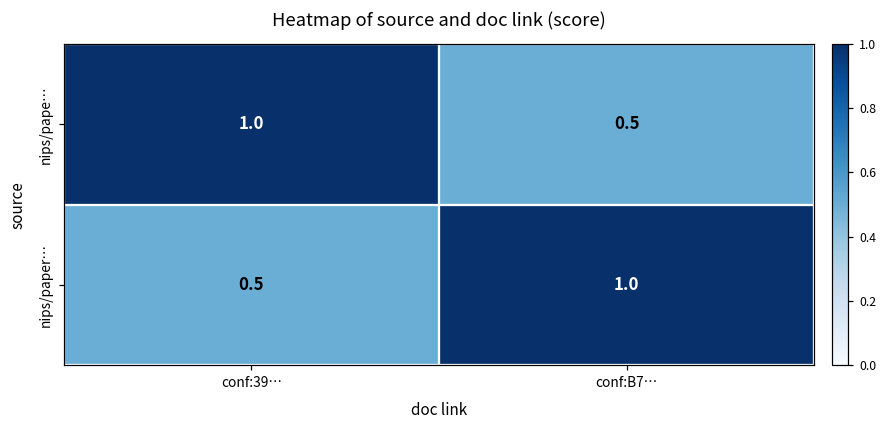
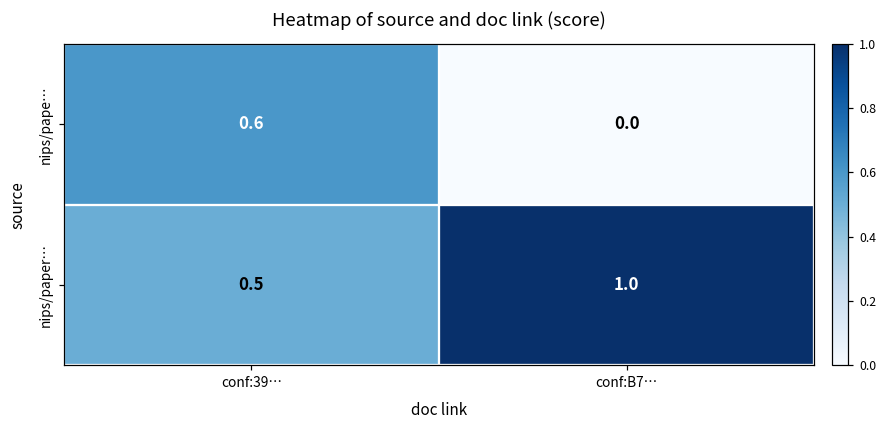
nips/pape…, conf:39…: 1.0 -> 0.6
nips/pape…, conf:B7…: 0.5 -> 0.0
